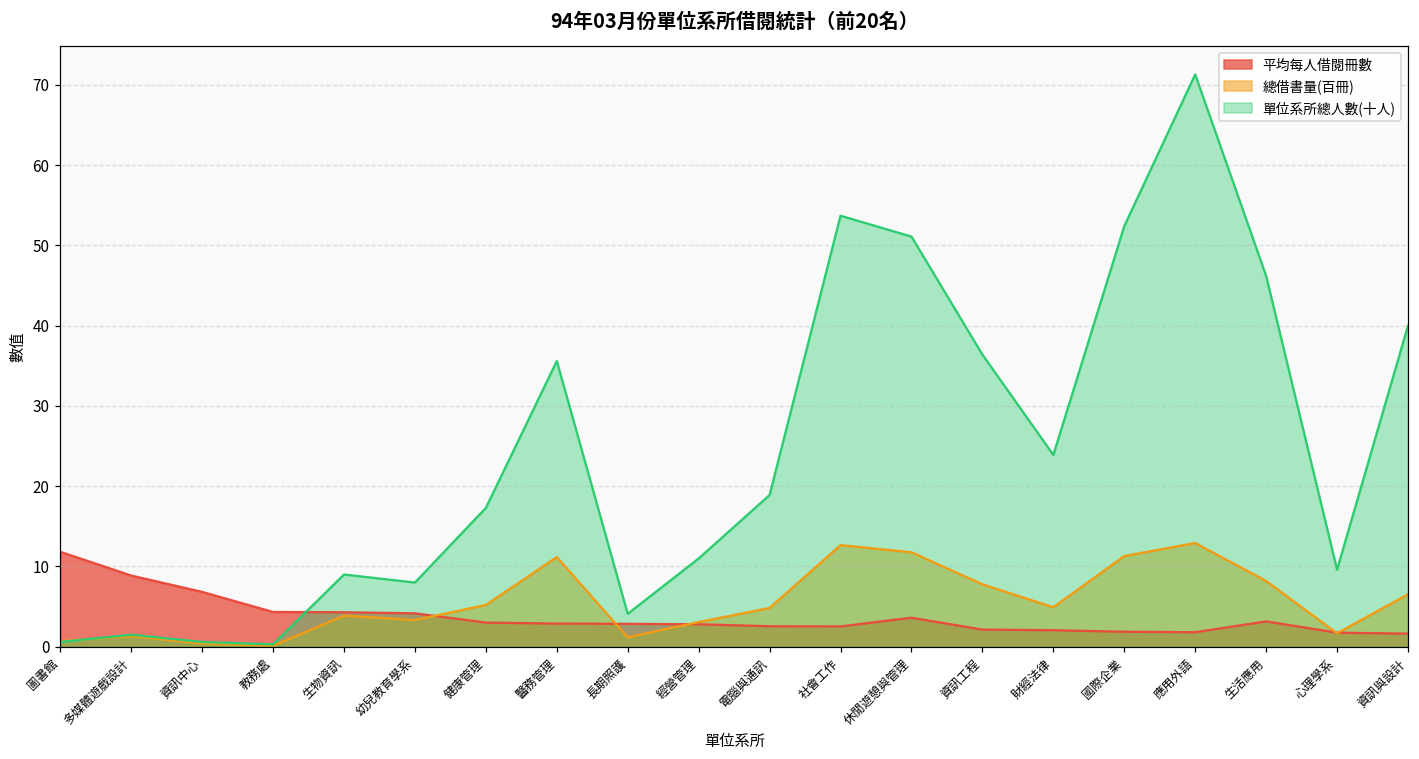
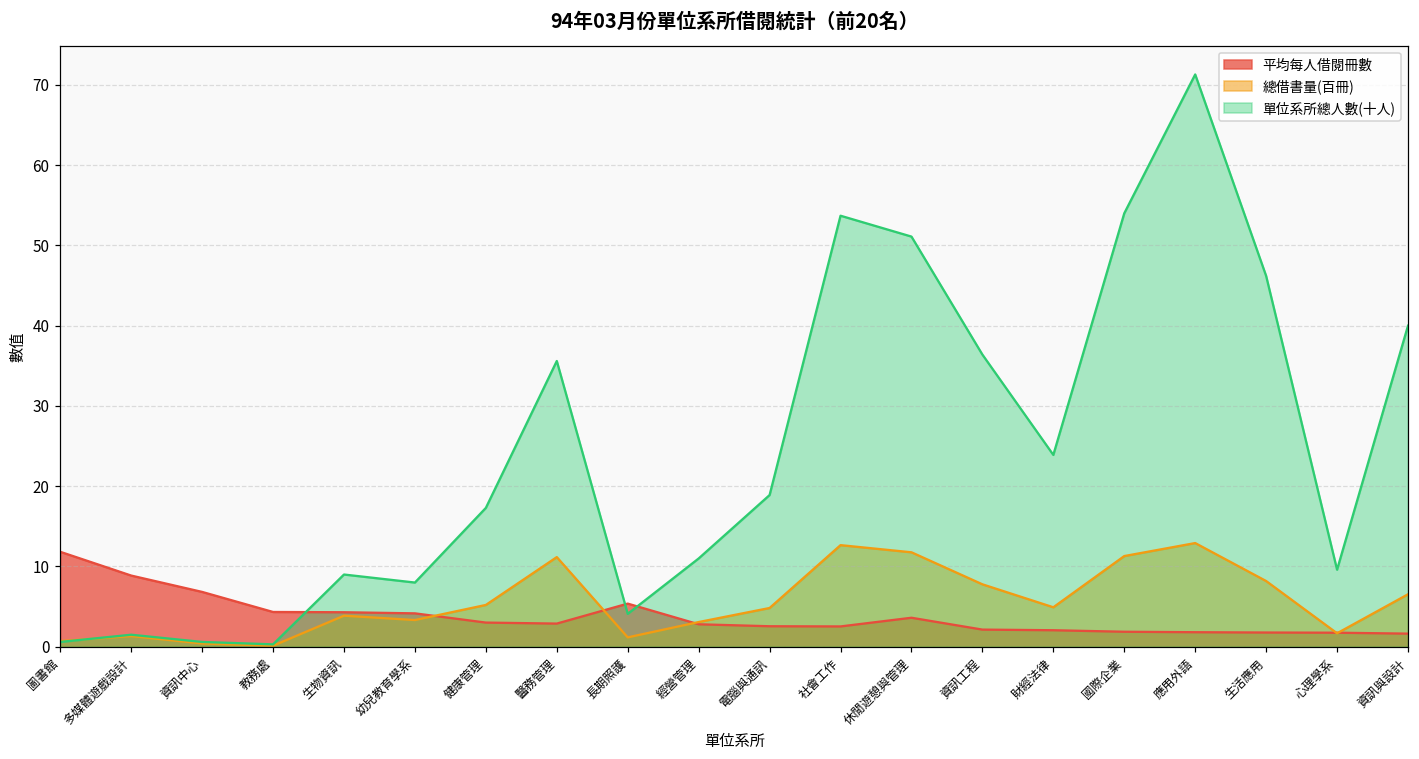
平均每人借閱冊數, 長期照護: 3 -> 5
單位系所總人數(十人), 國際企業: 52 -> 54
平均每人借閱冊數, 生活應用: 3 -> 2
